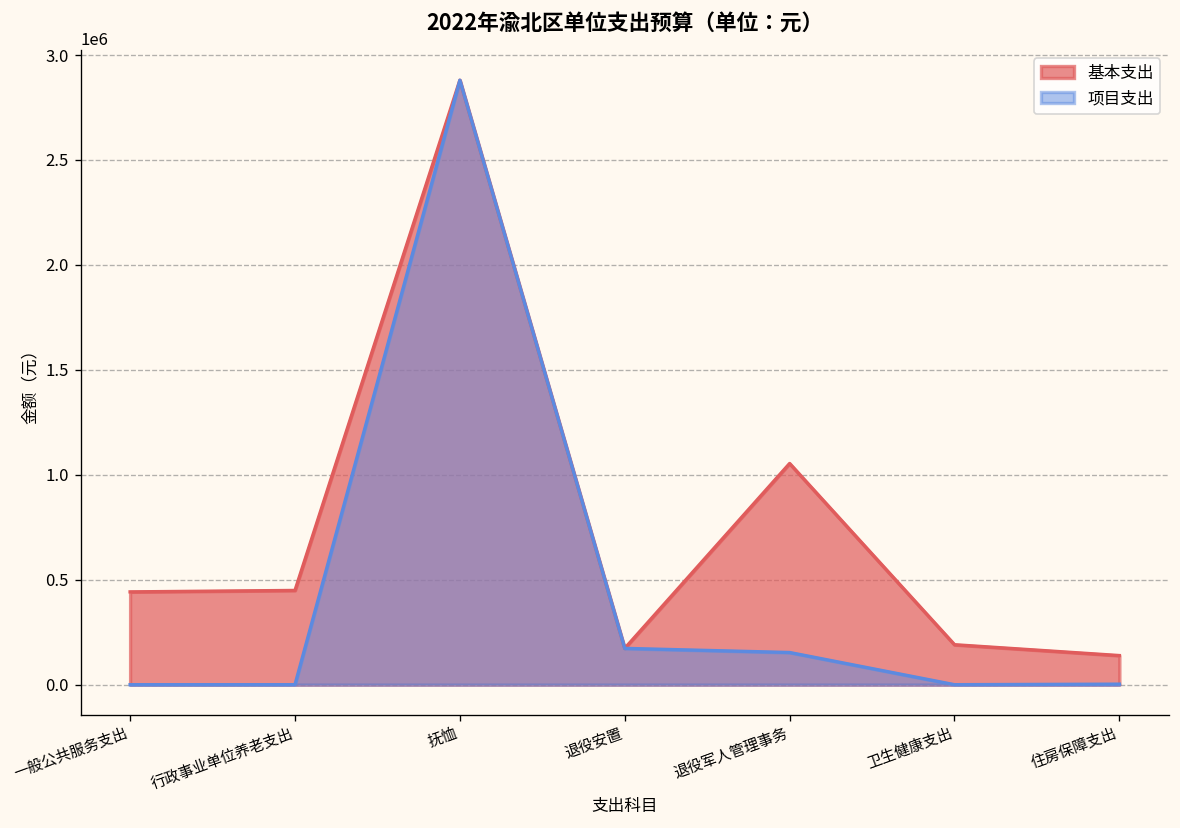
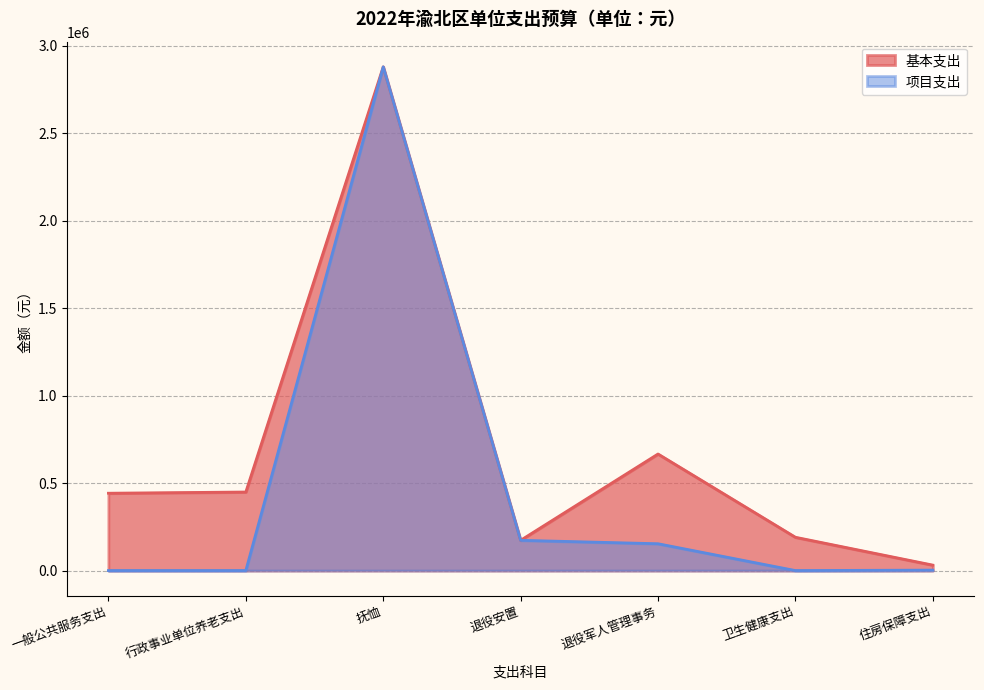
基本支出, 退役军人管理事务: 1050000 -> 670000
基本支出, 住房保障支出: 140000 -> 30000
